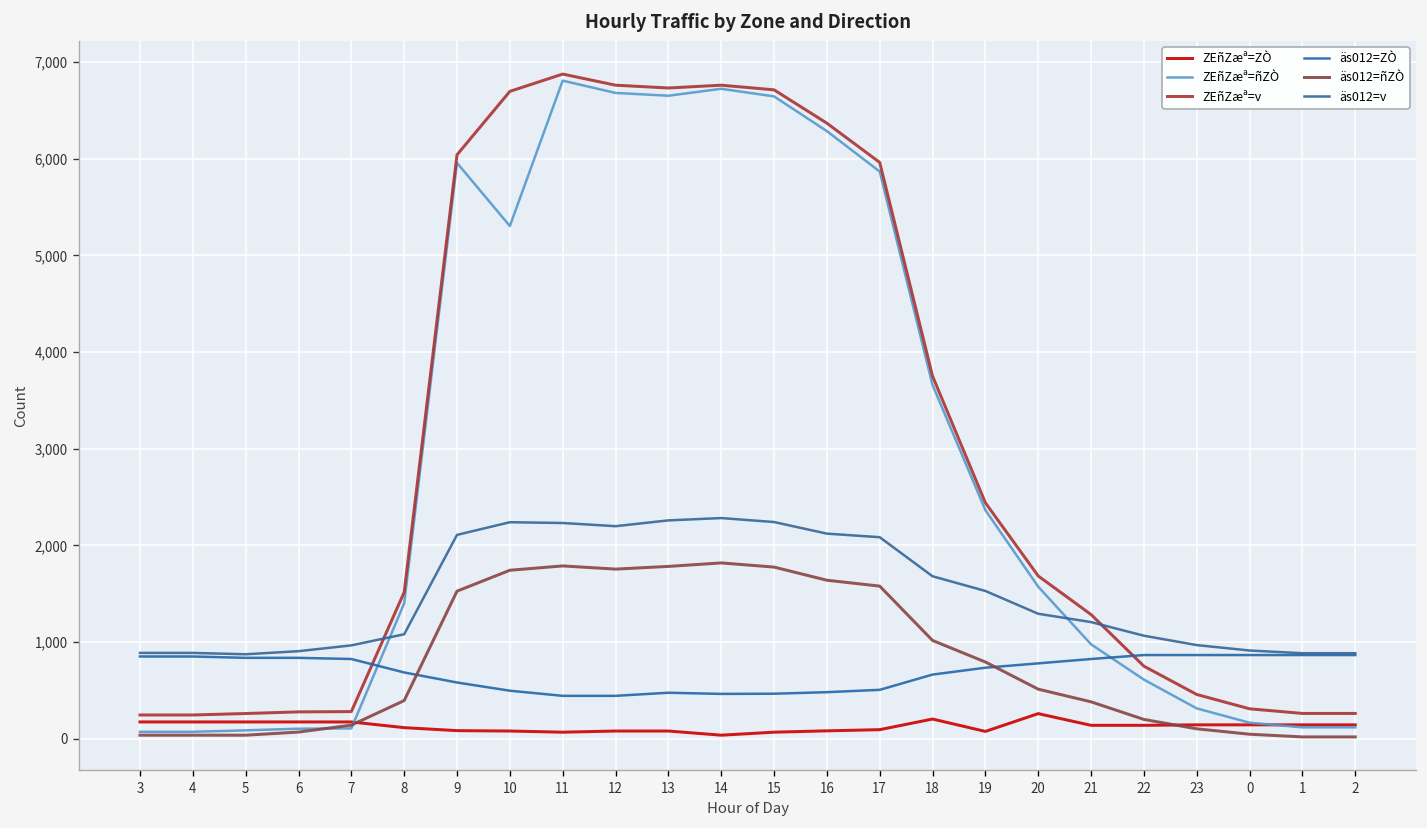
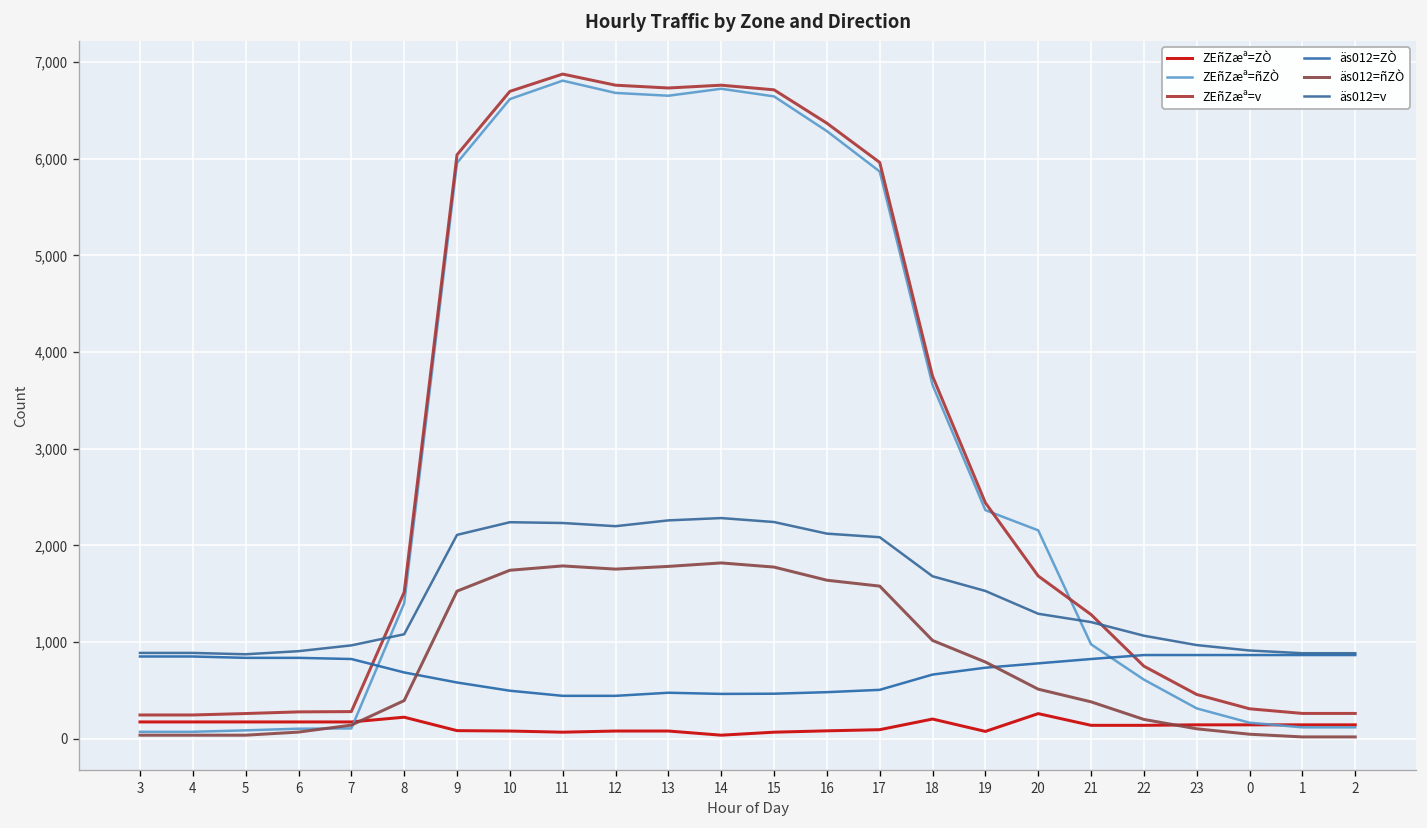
ZEñZæª=ZÒ, 8: 100 -> 200
ZEñZæª=ñZÒ, 10: 5,300 -> 6,600
ZEñZæª=ñZÒ, 20: 1,600 -> 2,200
